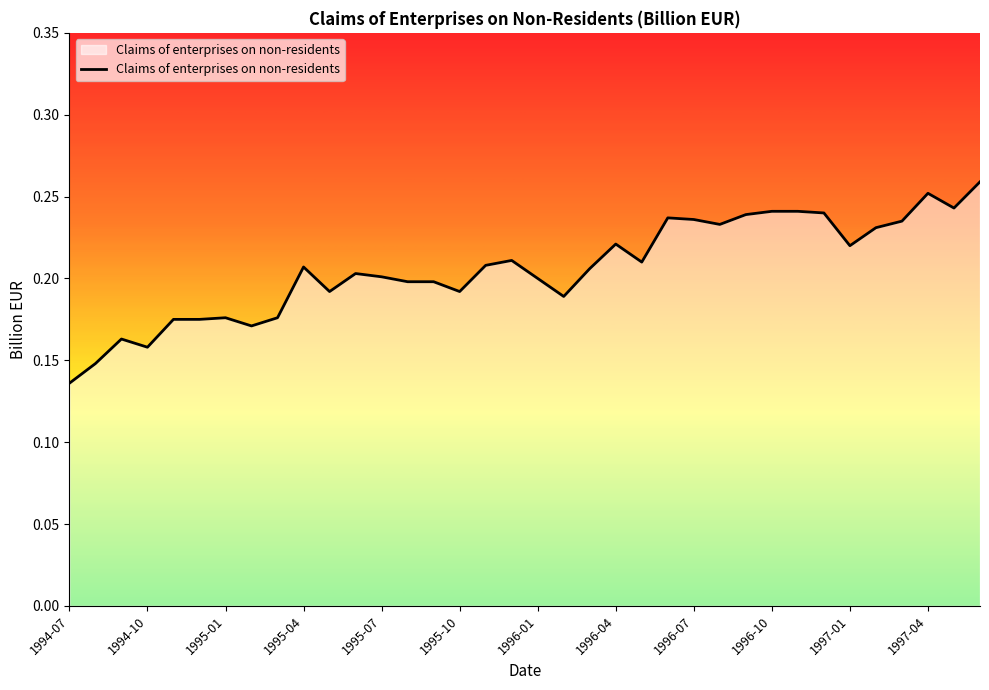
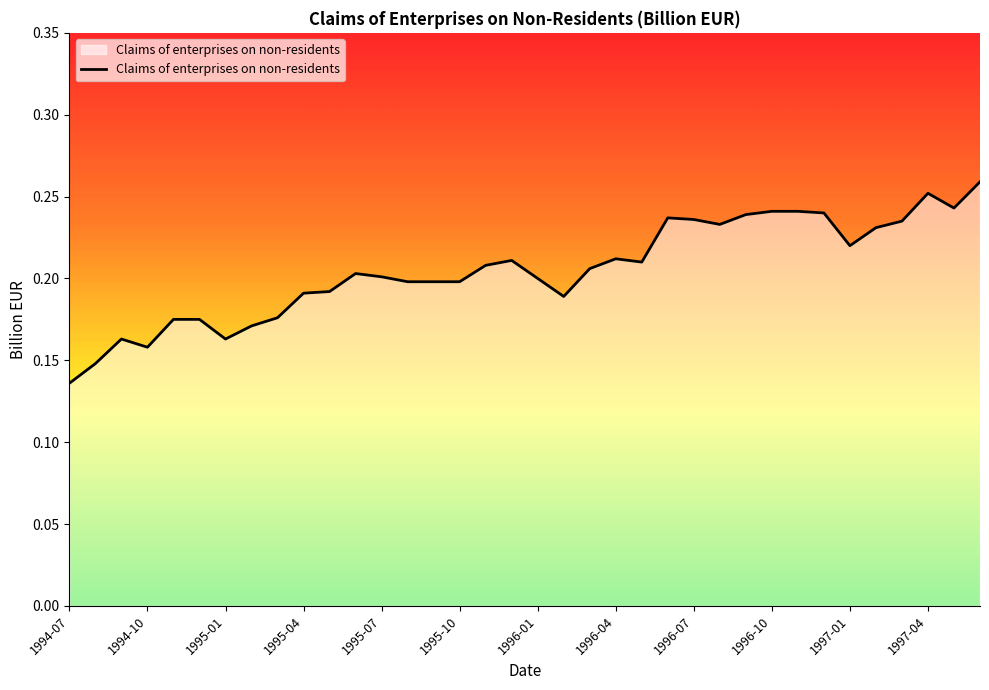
1995-01: 0.176 -> 0.163
1995-04: 0.207 -> 0.191
1995-10: 0.192 -> 0.198
1996-04: 0.221 -> 0.212
